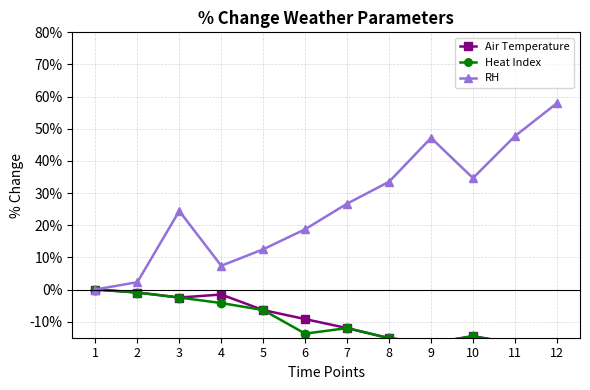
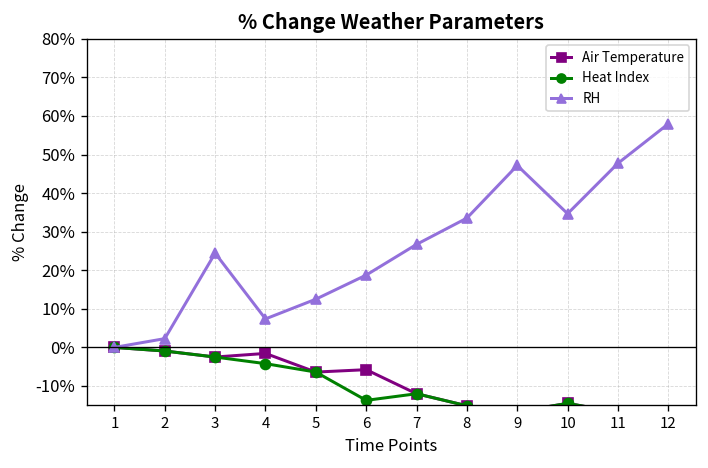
Air Temperature, 6: -9% -> -6%
